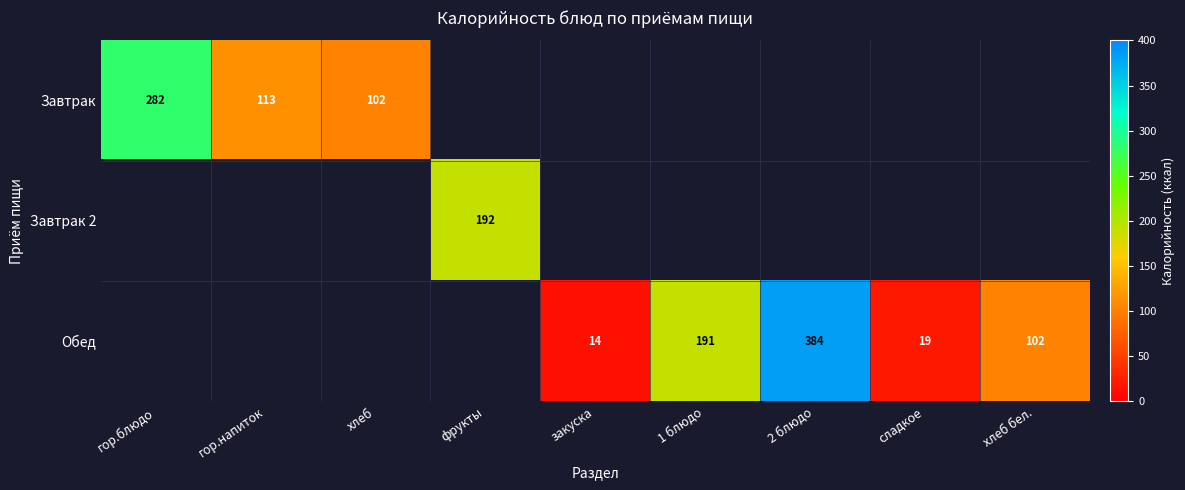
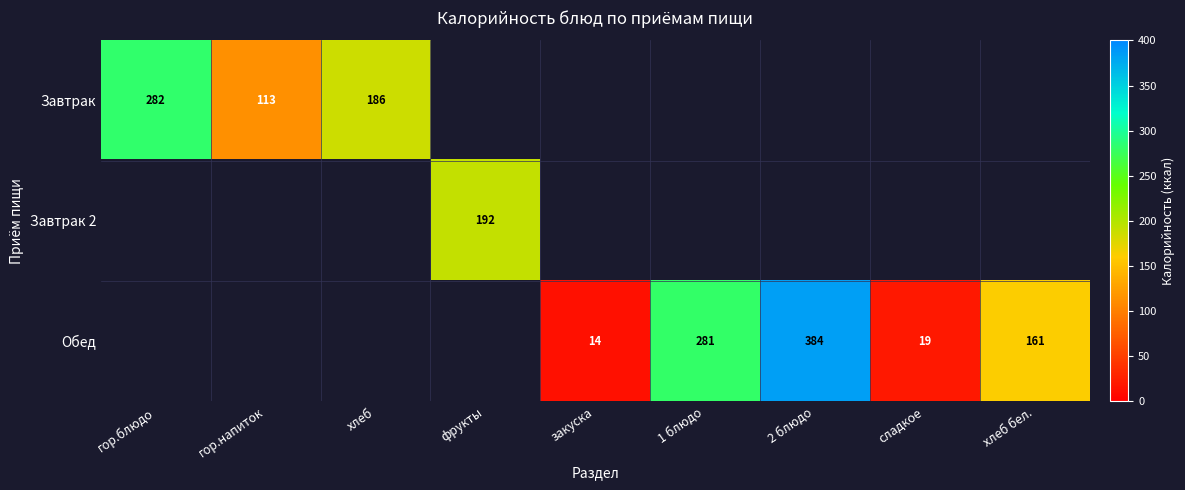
Завтрак, хлеб: 102 -> 186
Обед, 1 блюдо: 191 -> 281
Обед, хлеб бел.: 102 -> 161
